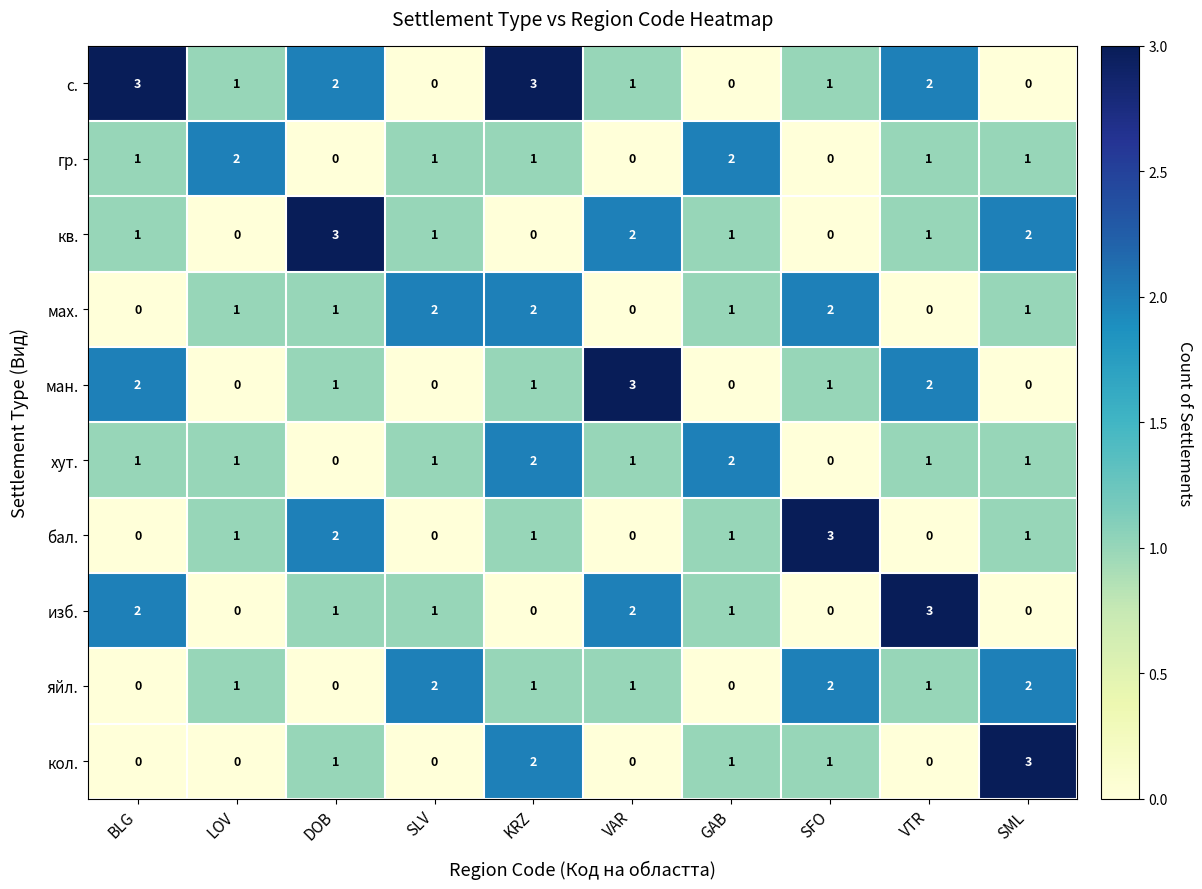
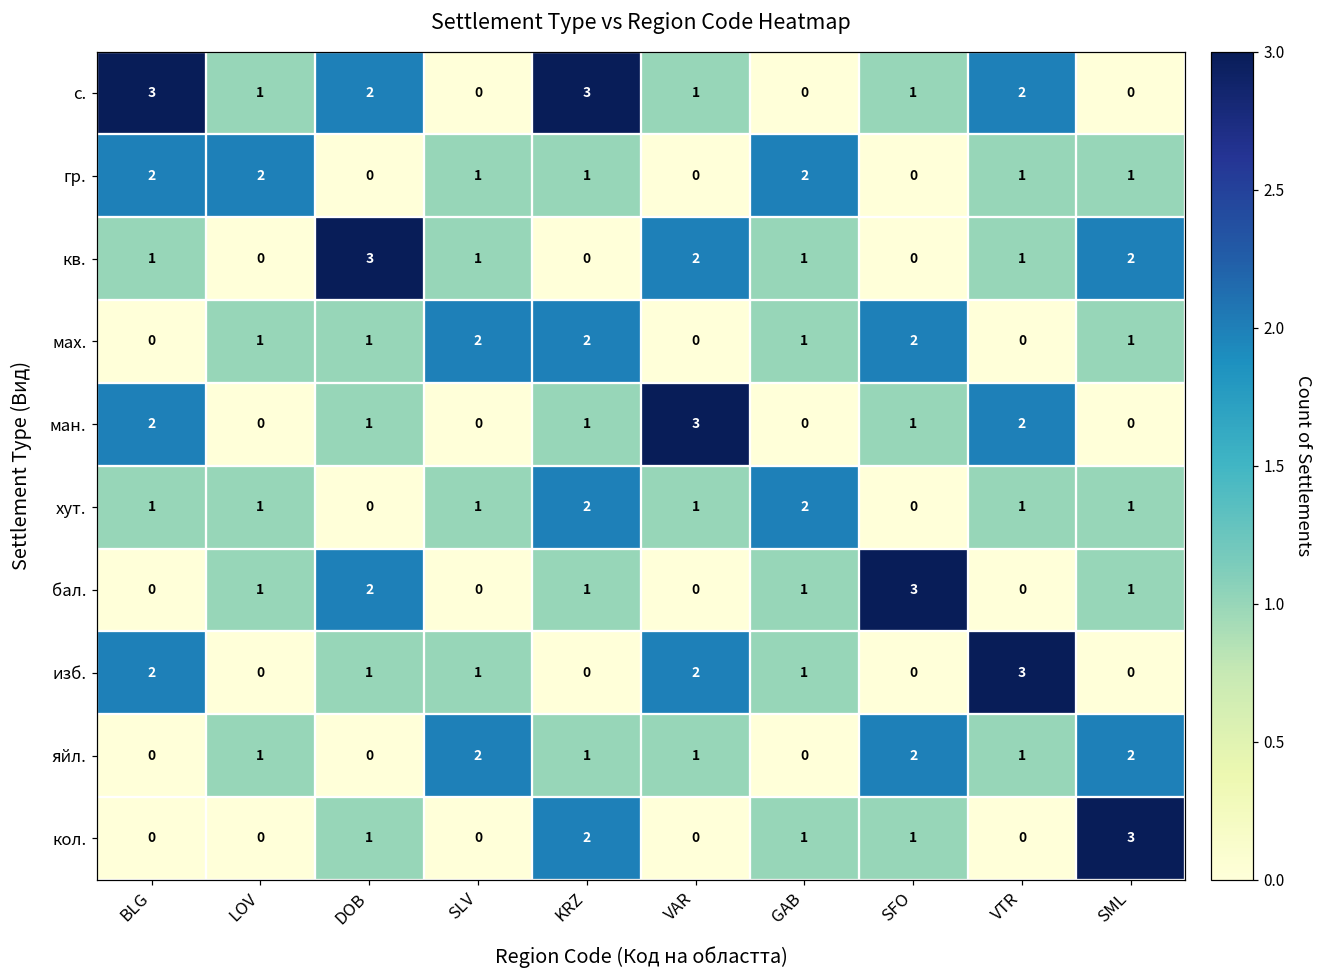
гр., BLG: 1 -> 2
